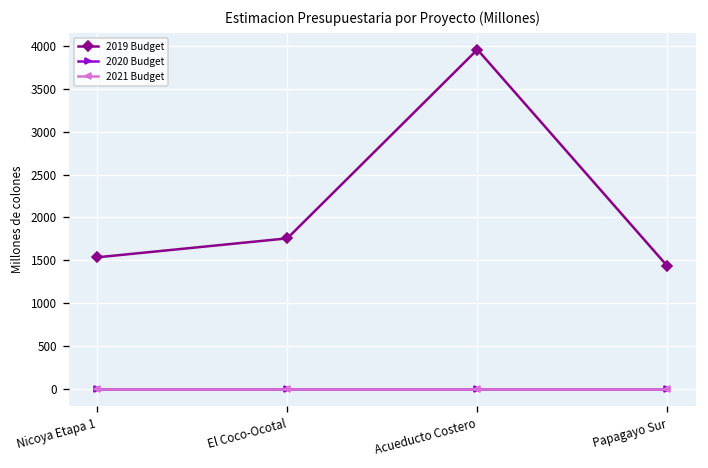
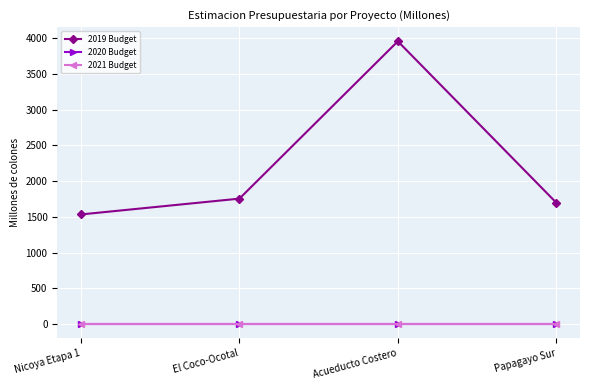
2019 Budget, Papagayo Sur: 1400 -> 1700
